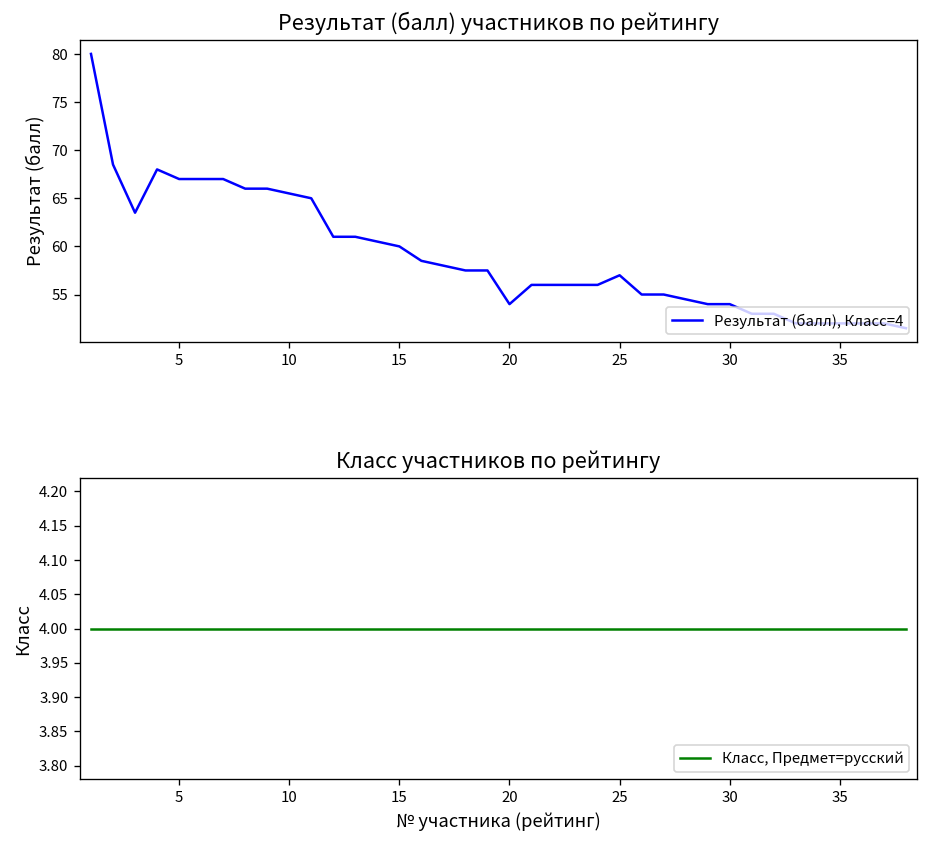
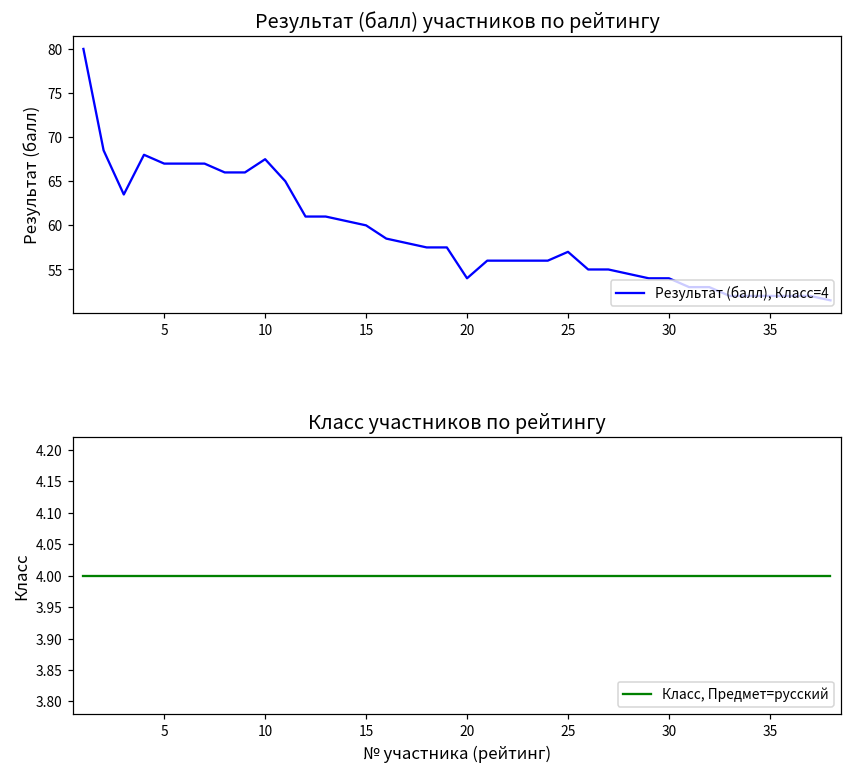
Результат (балл) участников по рейтингу, 10: 66 -> 68
